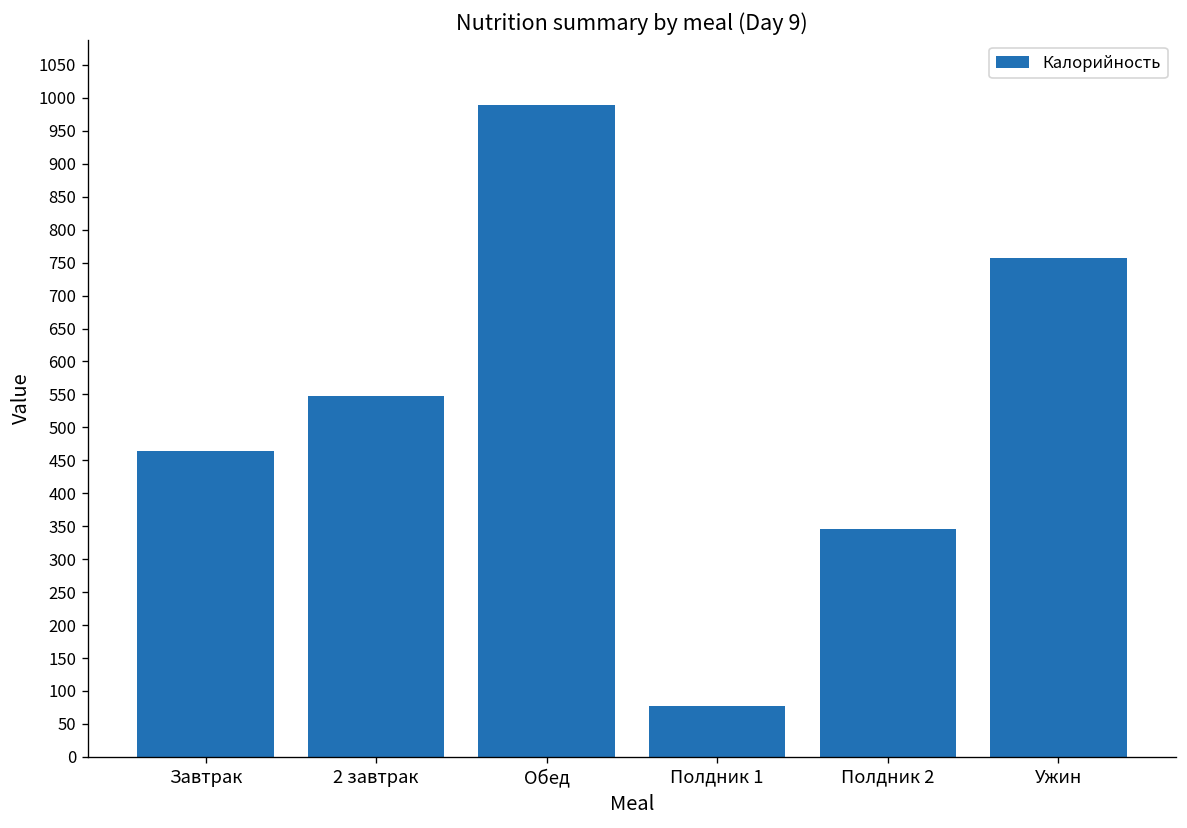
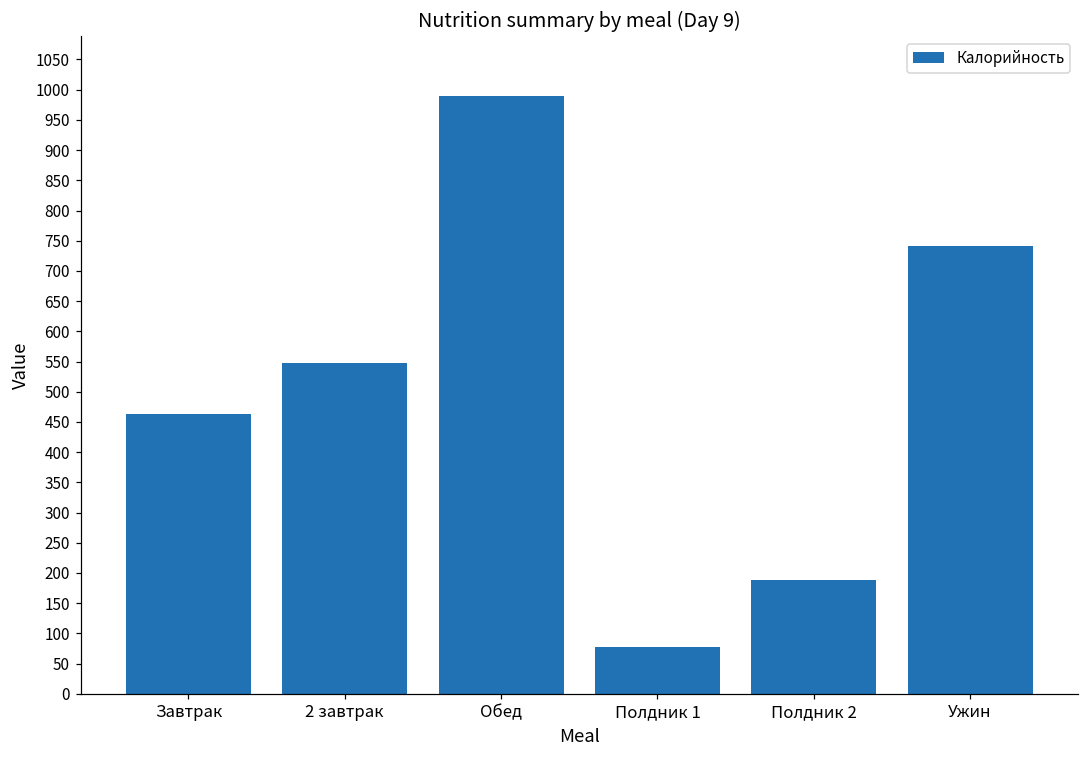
Полдник 2: 350 -> 190
Ужин: 760 -> 740
